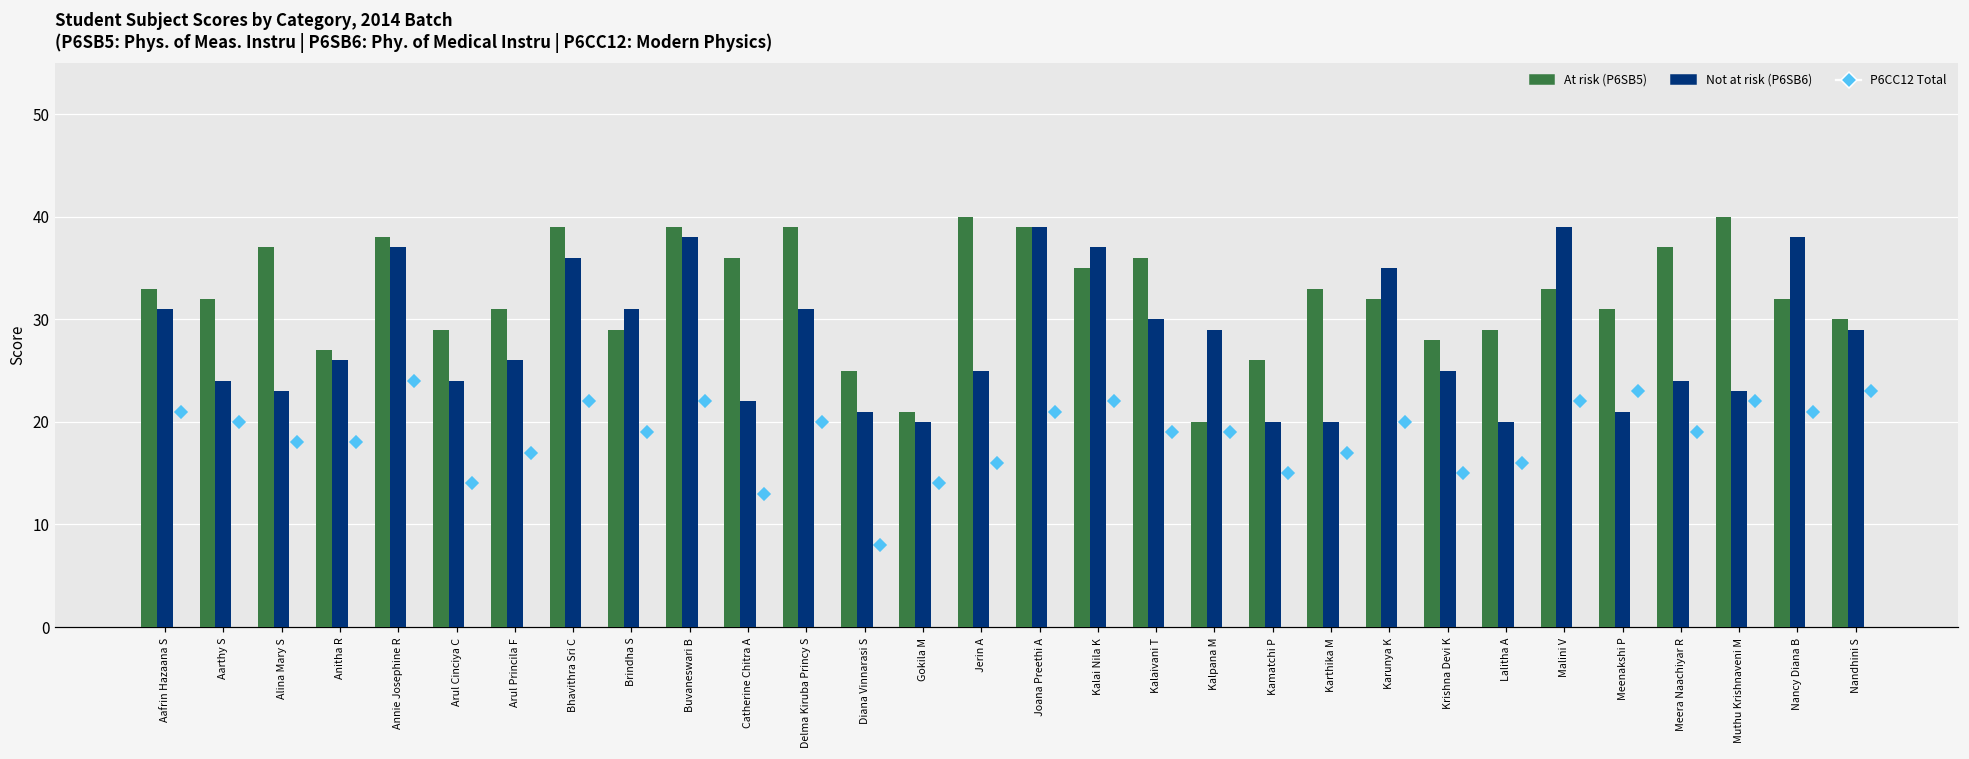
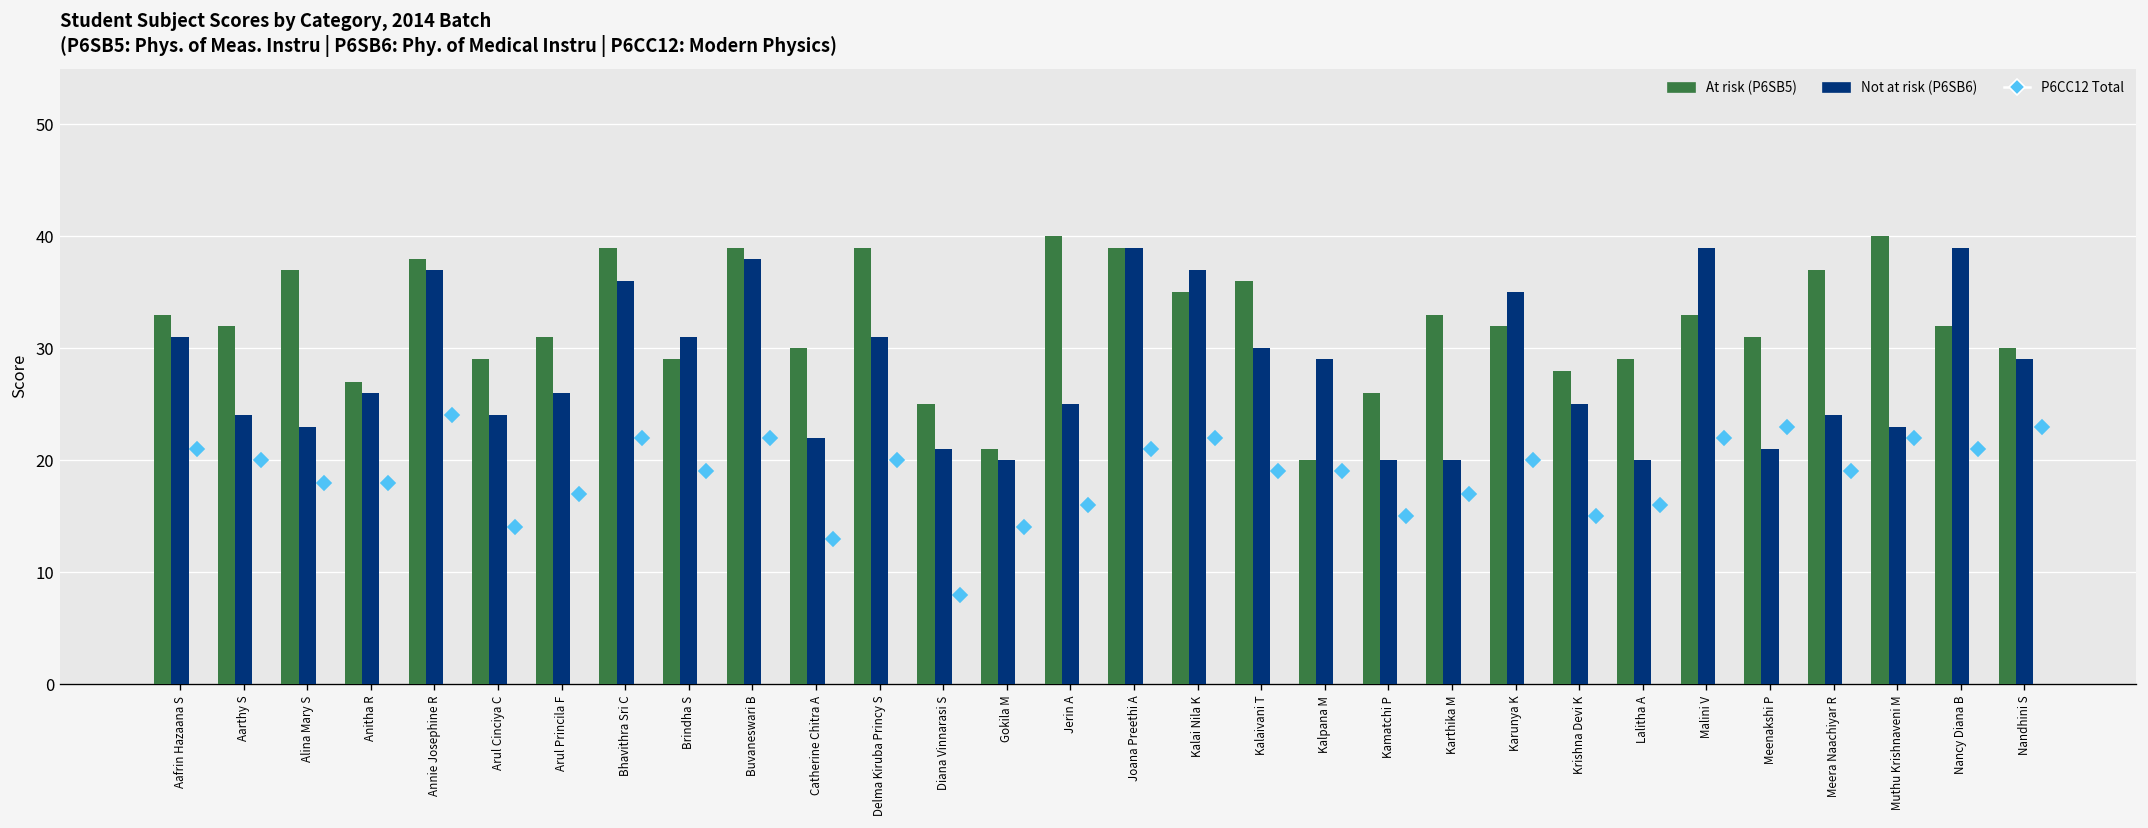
At risk (P6SB5), Catherine Chitra A: 36 -> 30
Not at risk (P6SB6), Nancy Diana B: 38 -> 39
